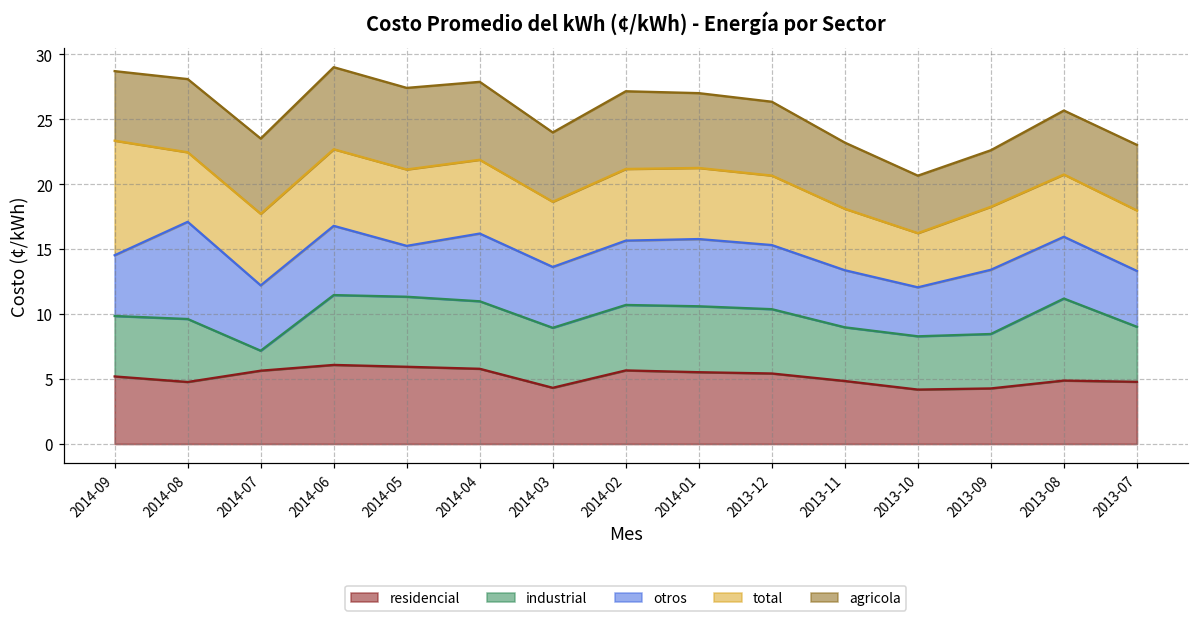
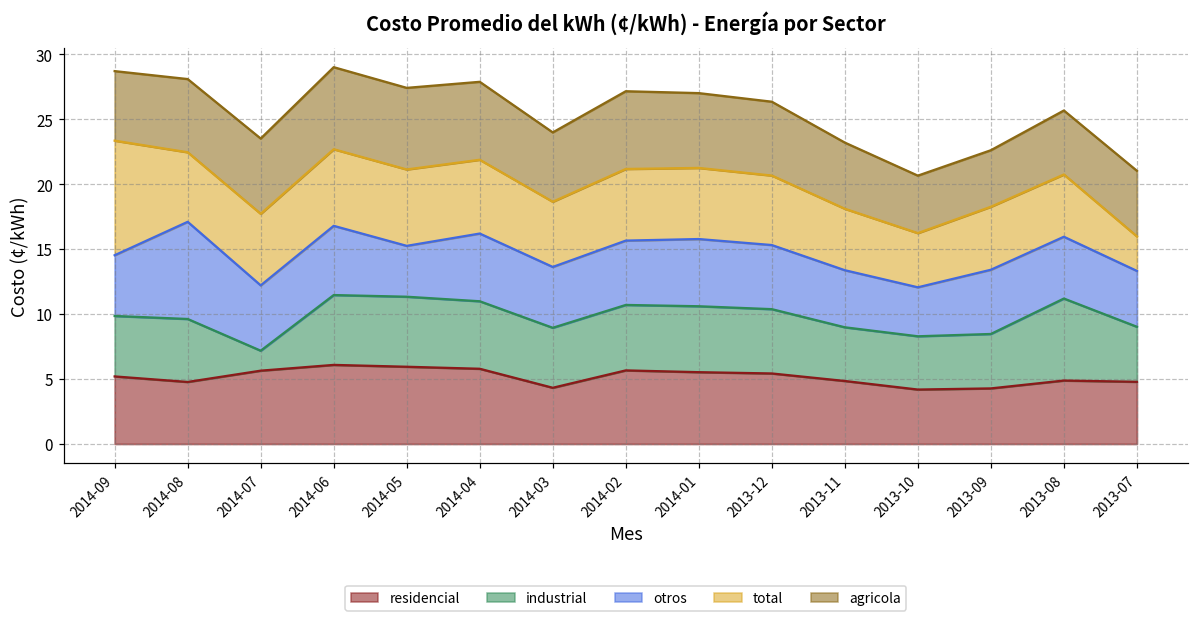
total, 2013-07: 4.7 -> 2.7
